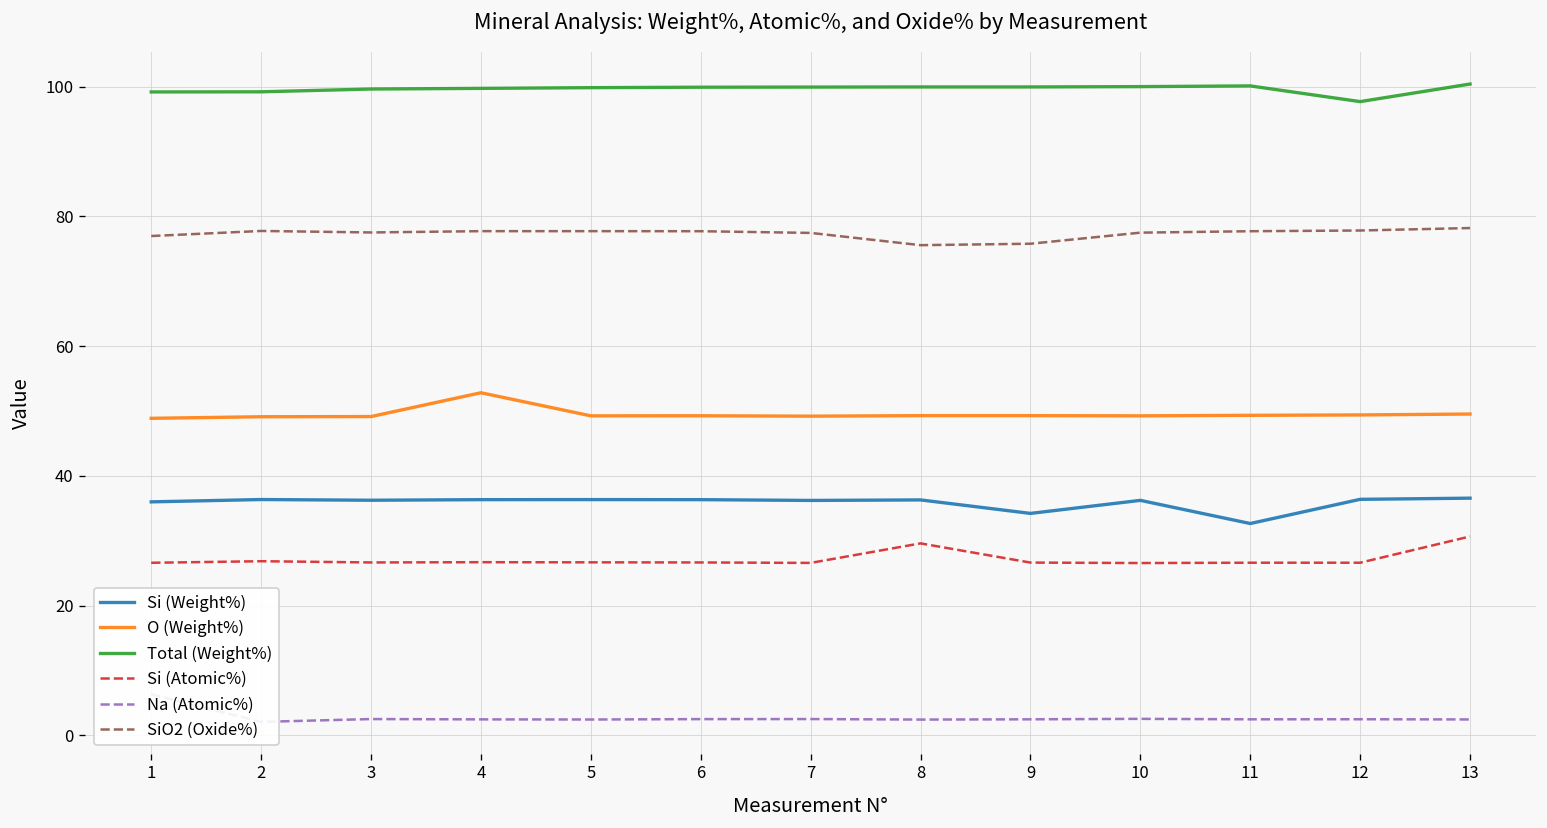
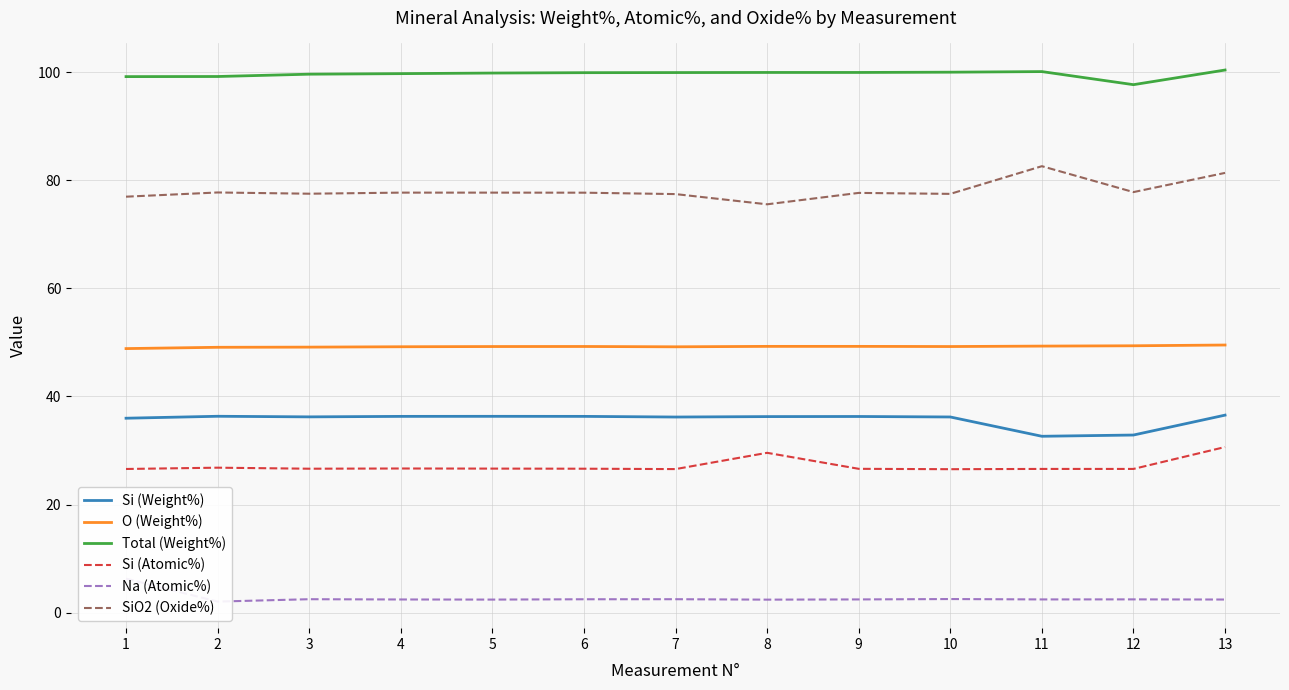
O (Weight%), 4: 53 -> 49
Si (Weight%), 9: 34 -> 36
SiO2 (Oxide%), 9: 76 -> 78
SiO2 (Oxide%), 11: 78 -> 83
Si (Weight%), 12: 36 -> 33
SiO2 (Oxide%), 13: 78 -> 81
